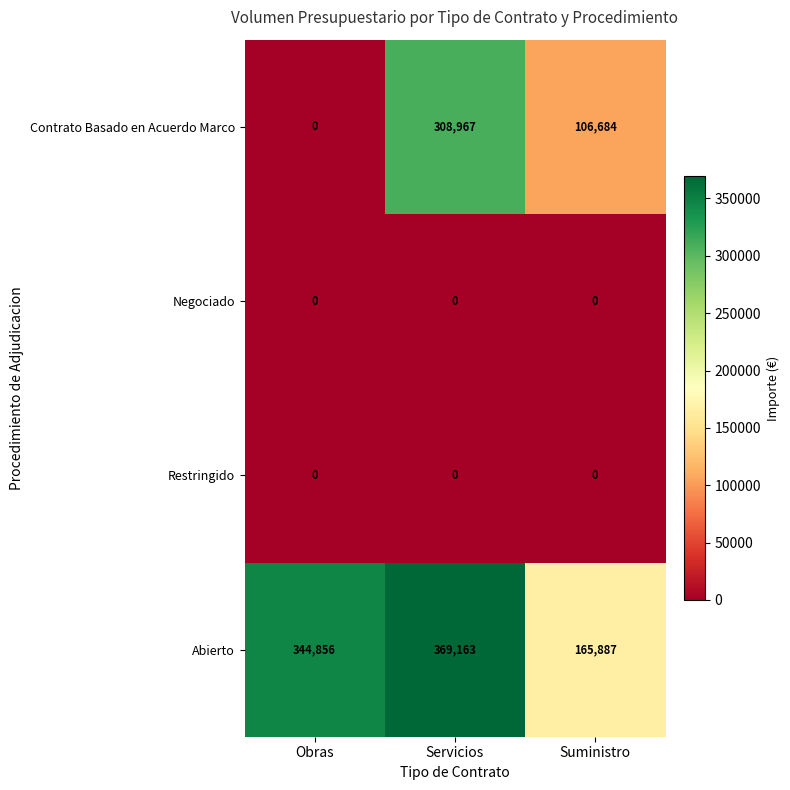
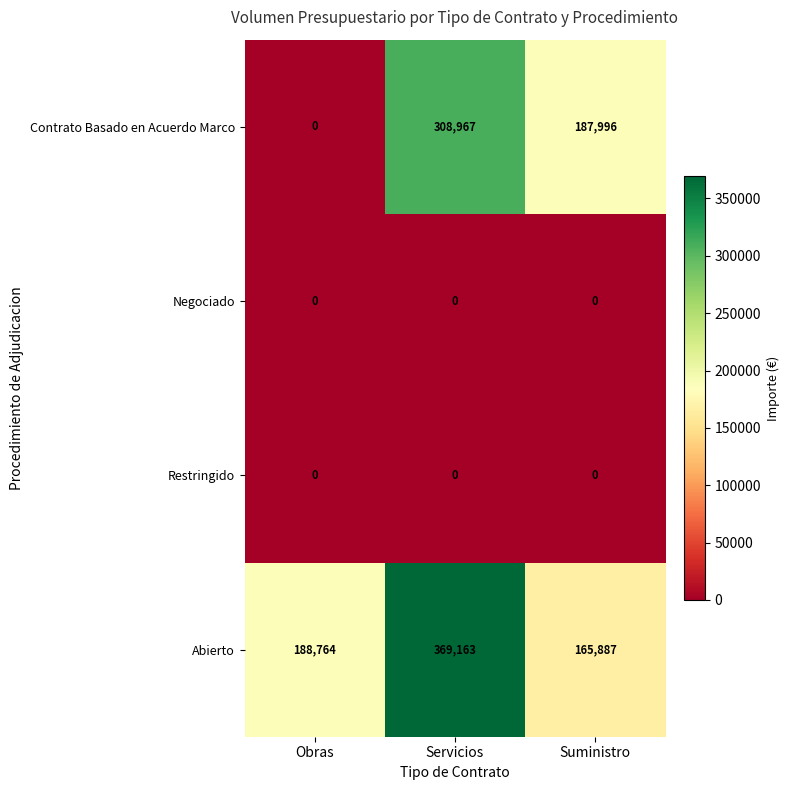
Contrato Basado en Acuerdo Marco, Suministro: 106,684 -> 187,996
Abierto, Obras: 344,856 -> 188,764
